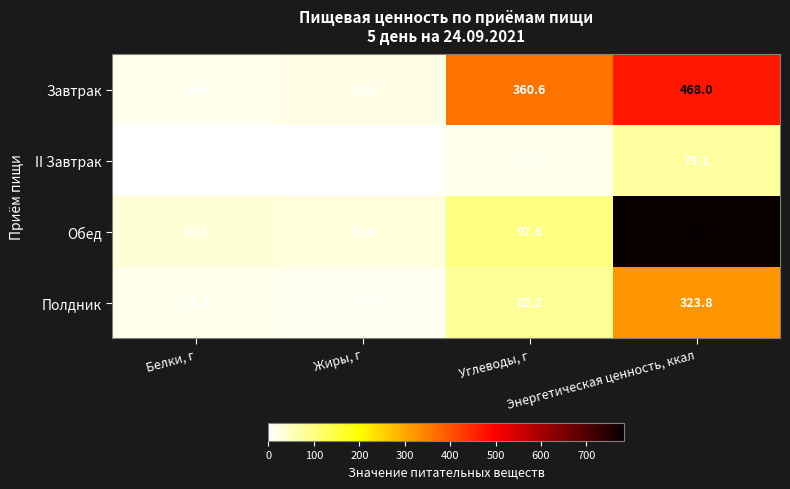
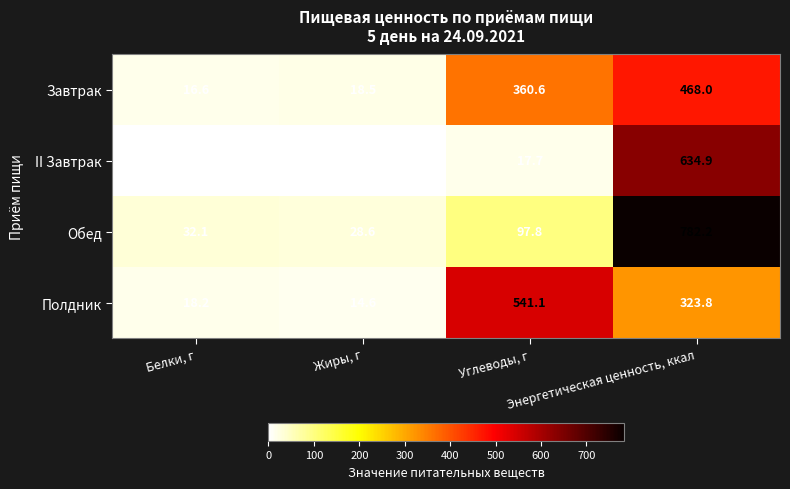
II Завтрак, Энергетическая ценность, ккал: 75.1 -> 634.9
Полдник, Углеводы, г: 82.2 -> 541.1
